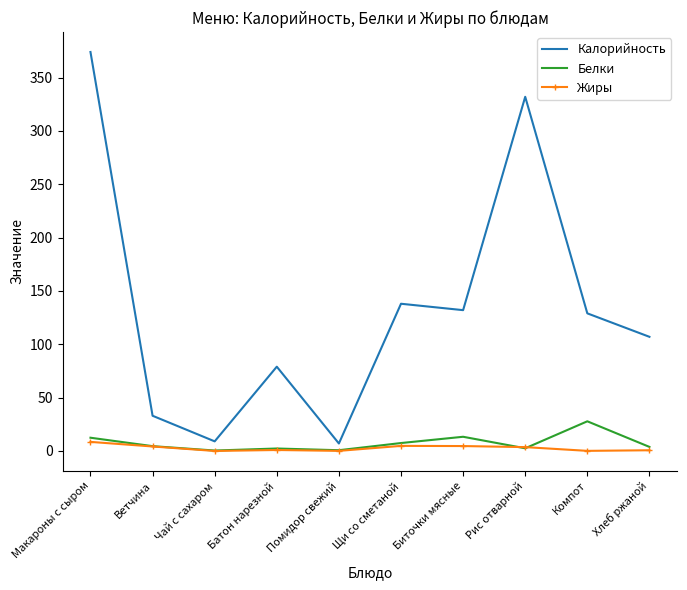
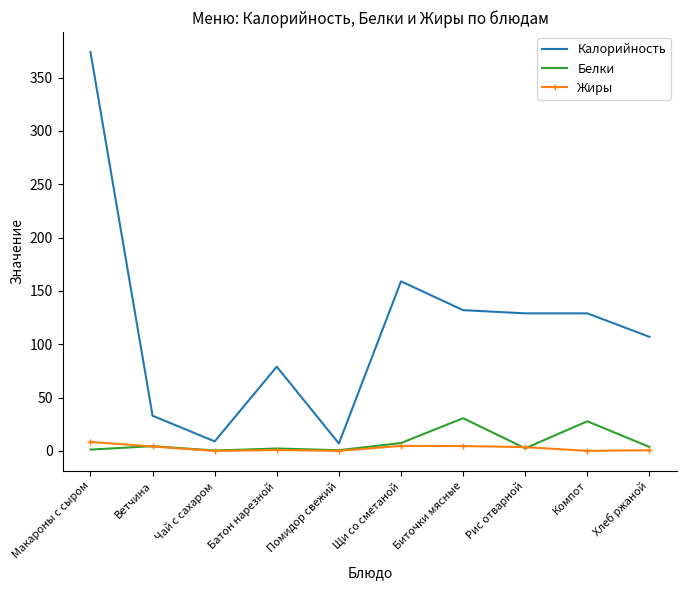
Белки, Макароны с сыром: 12 -> 1
Калорийность, Щи со сметаной: 138 -> 159
Белки, Биточки мясные: 13 -> 31
Калорийность, Рис отварной: 332 -> 129
